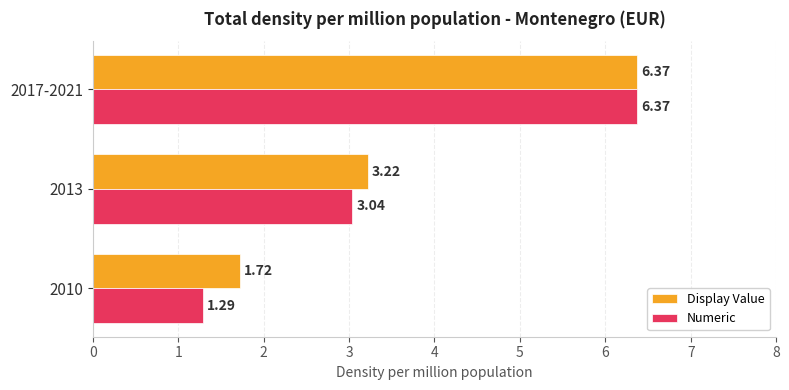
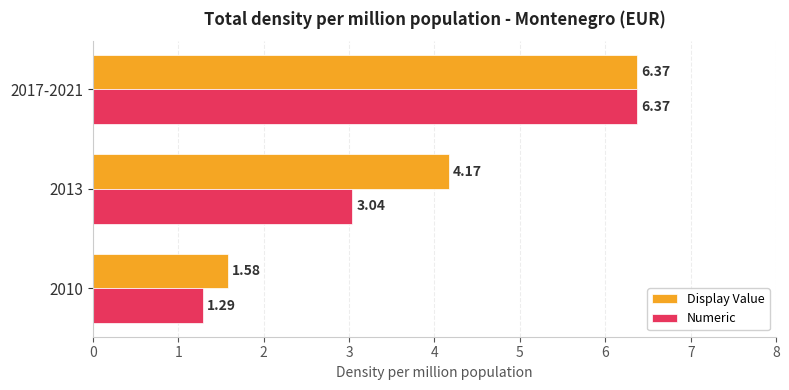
Display Value, 2013: 3.22 -> 4.17
Display Value, 2010: 1.72 -> 1.58
